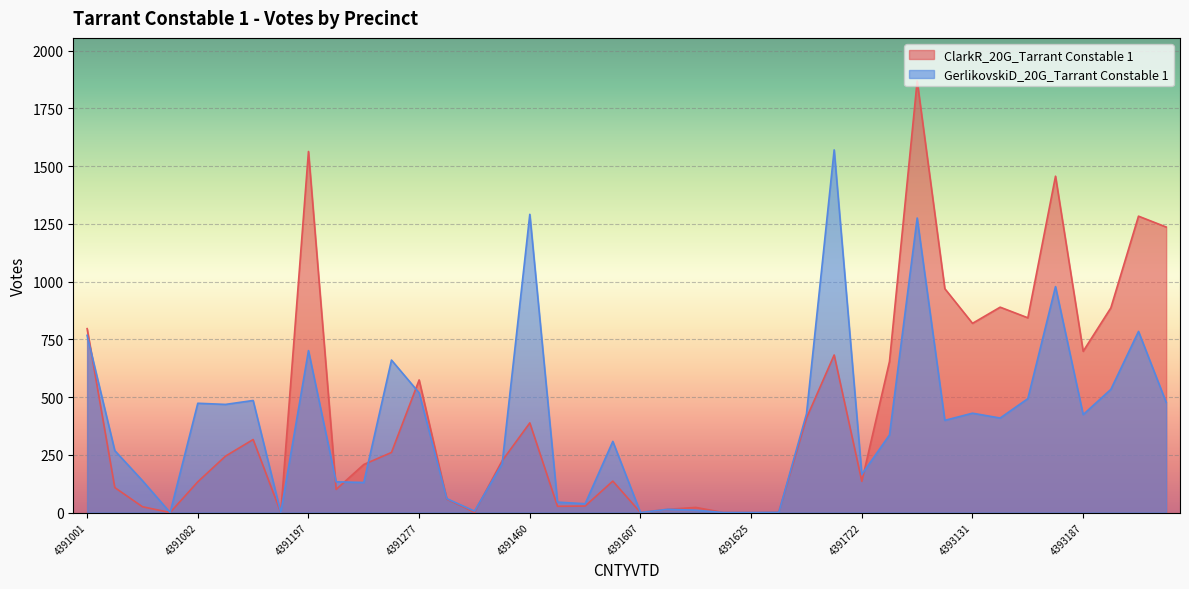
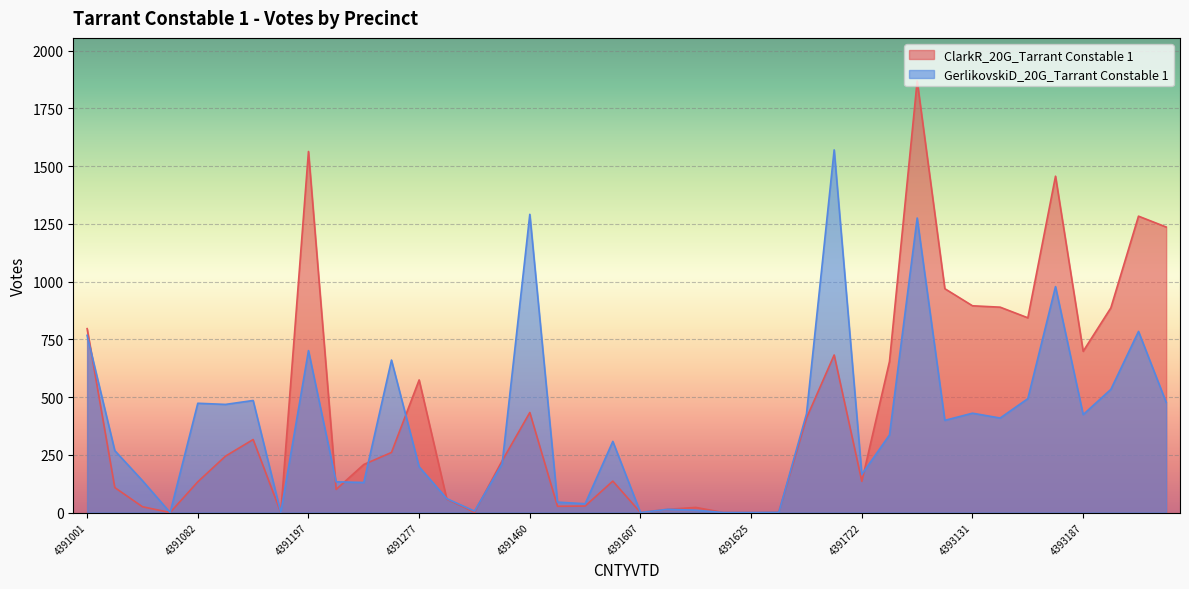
GerlikovskiD_20G_Tarrant Constable 1, 4391277: 520 -> 200
ClarkR_20G_Tarrant Constable 1, 4391460: 390 -> 430
ClarkR_20G_Tarrant Constable 1, 4393131: 820 -> 900
